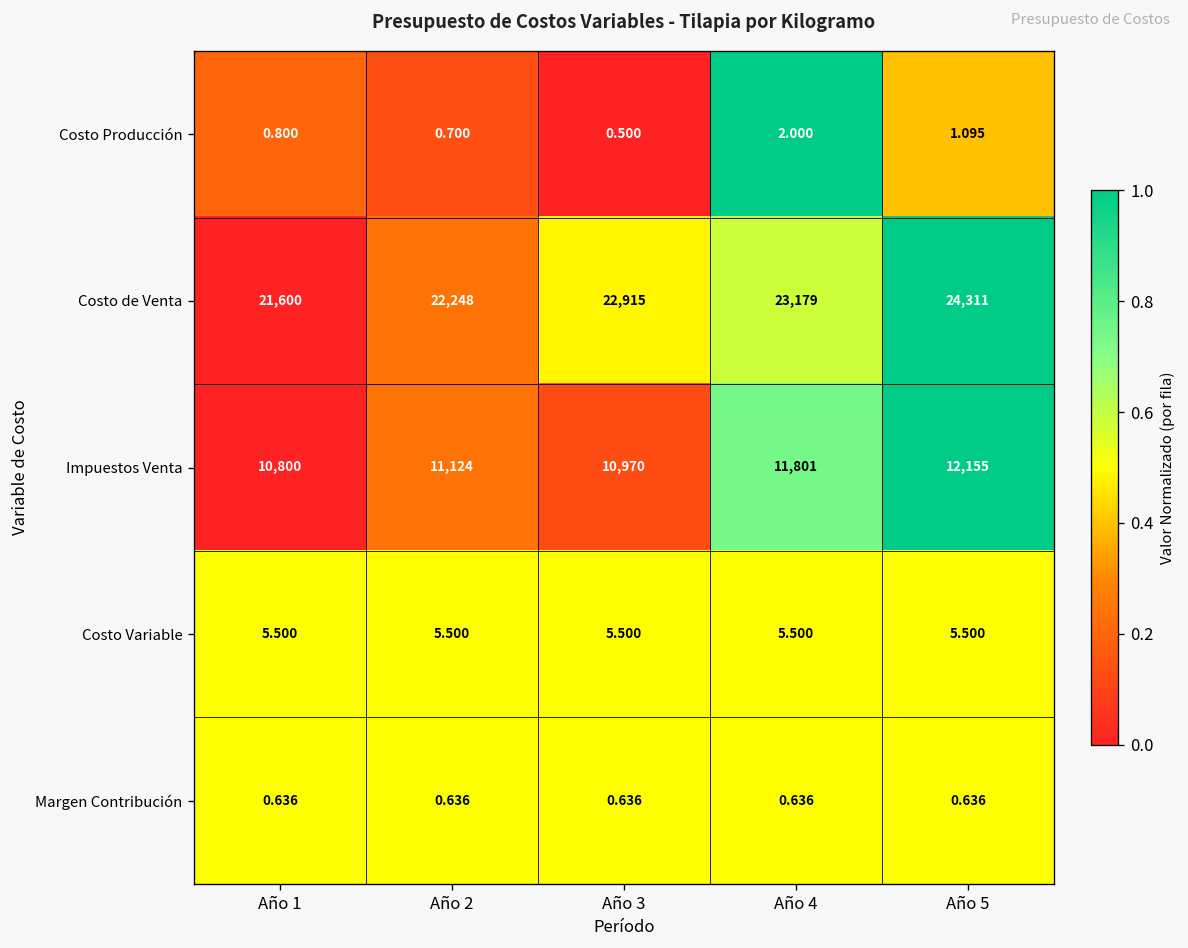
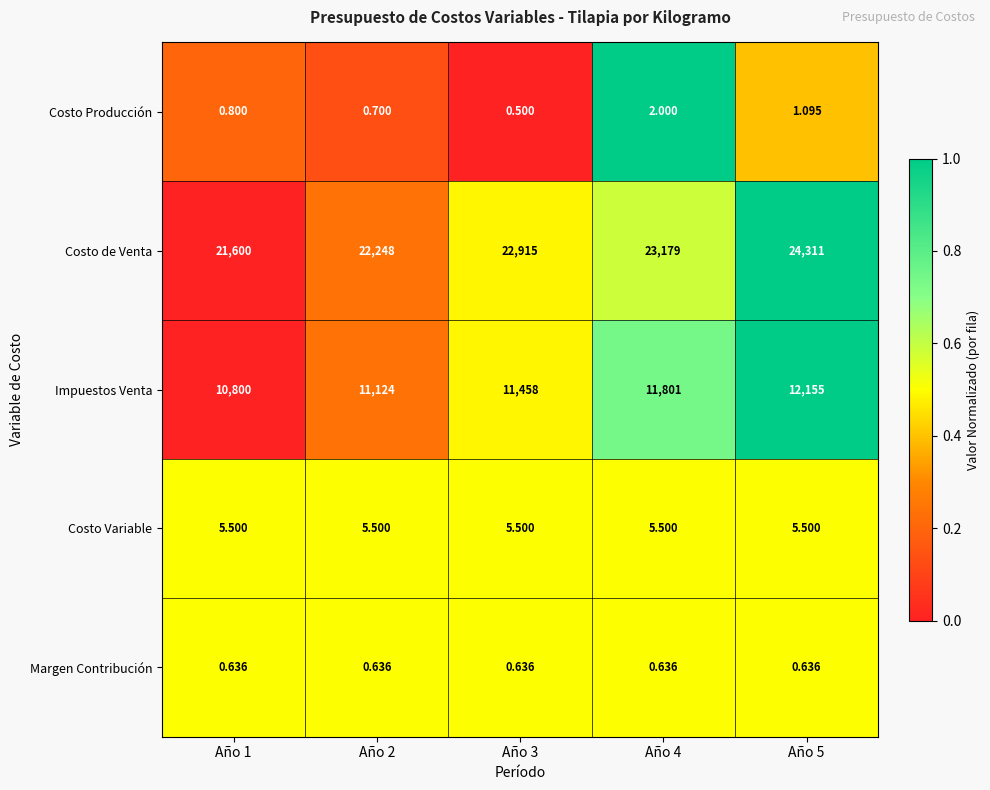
Impuestos Venta, Año 3: 10,970 -> 11,458
